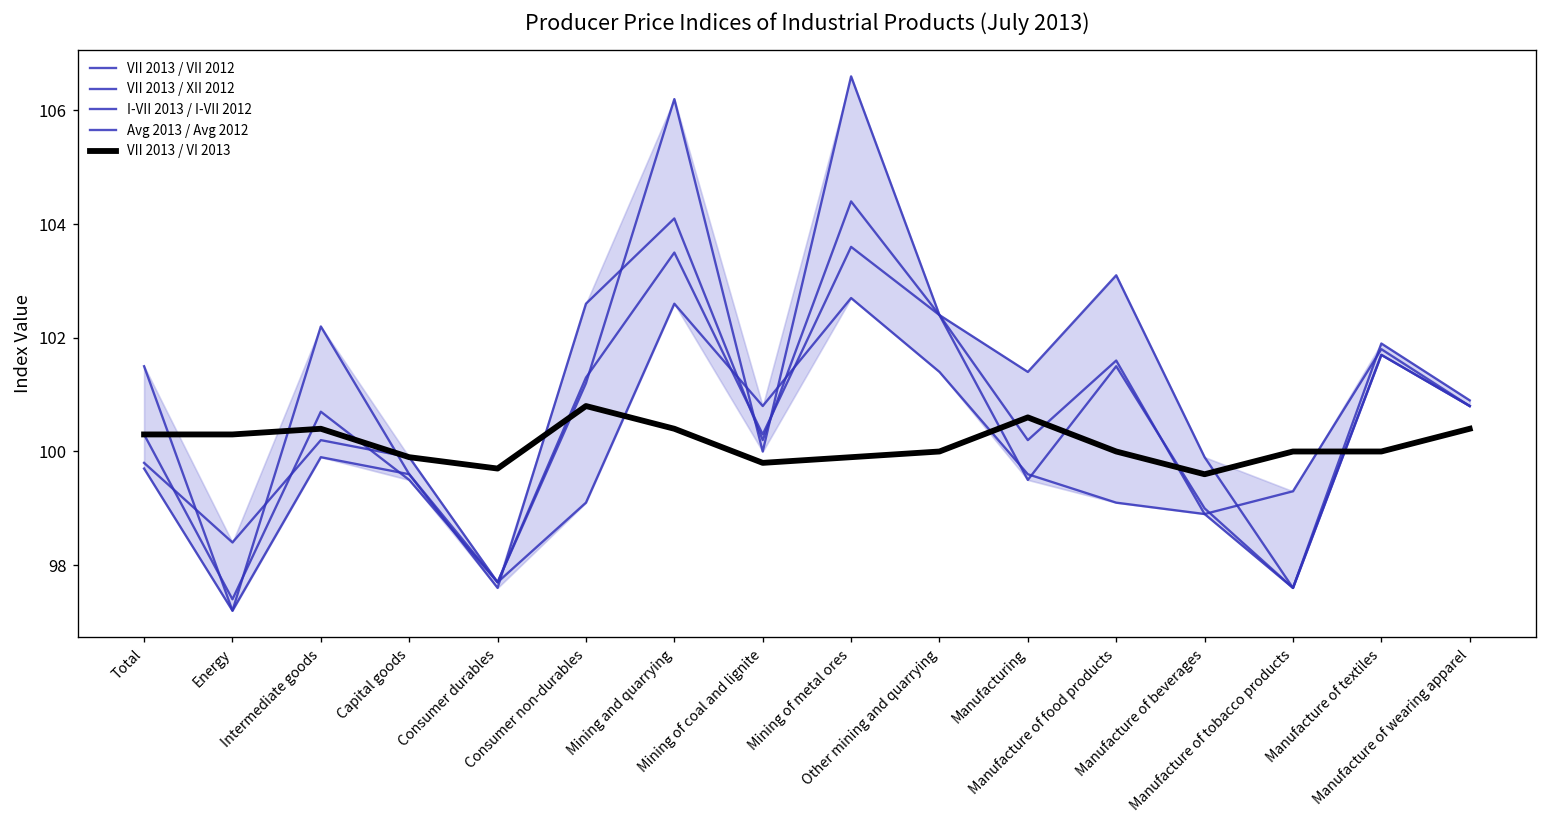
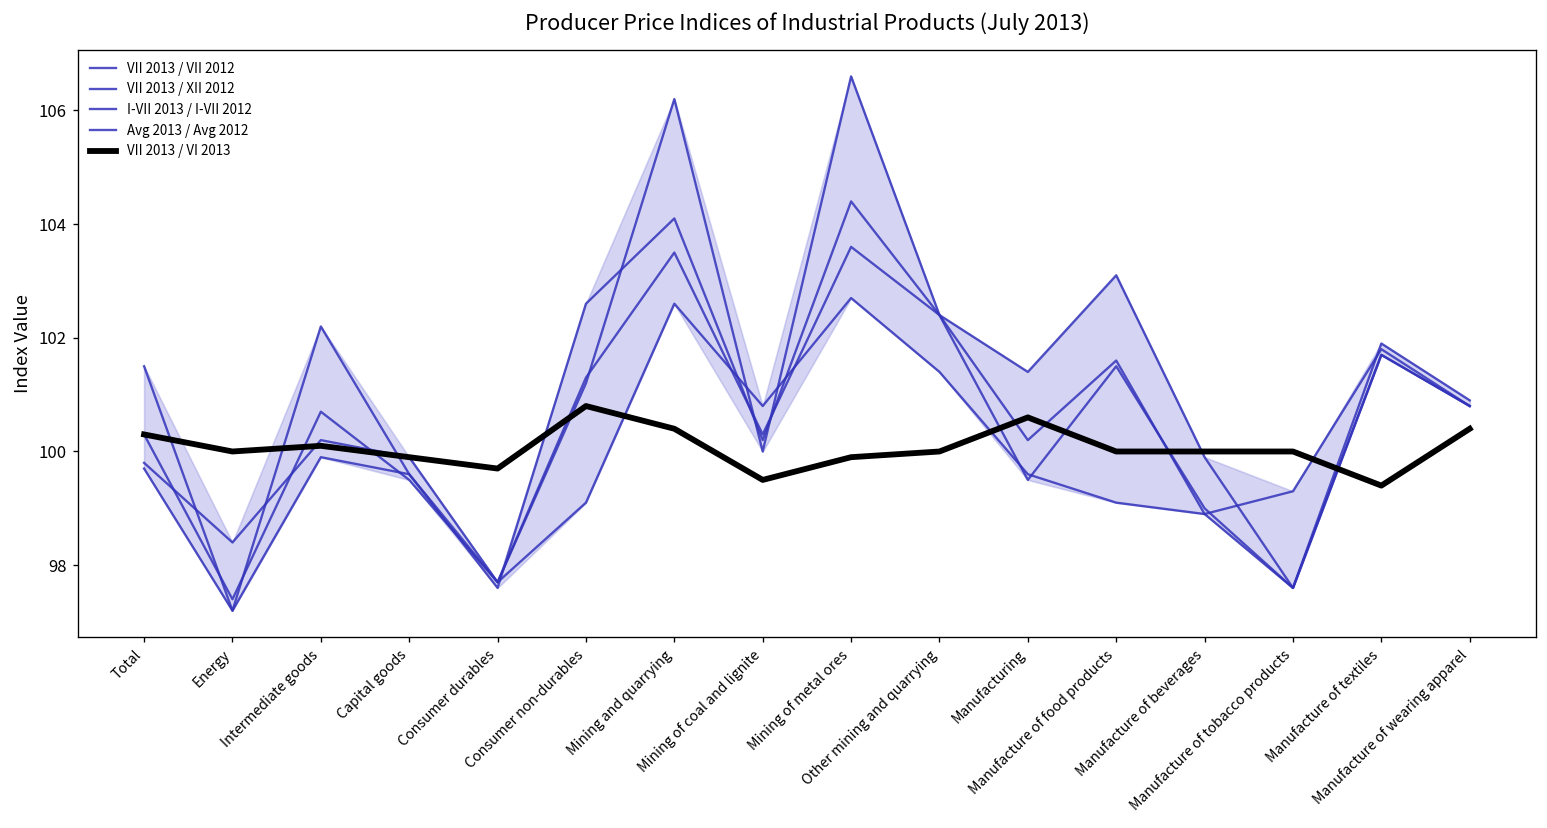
VII 2013 / VI 2013, Energy: 100.3 -> 100.0
VII 2013 / VI 2013, Intermediate goods: 100.4 -> 100.1
VII 2013 / VI 2013, Mining of coal and lignite: 99.8 -> 99.5
VII 2013 / VI 2013, Manufacture of beverages: 99.6 -> 100.0
VII 2013 / VI 2013, Manufacture of textiles: 100.0 -> 99.4
